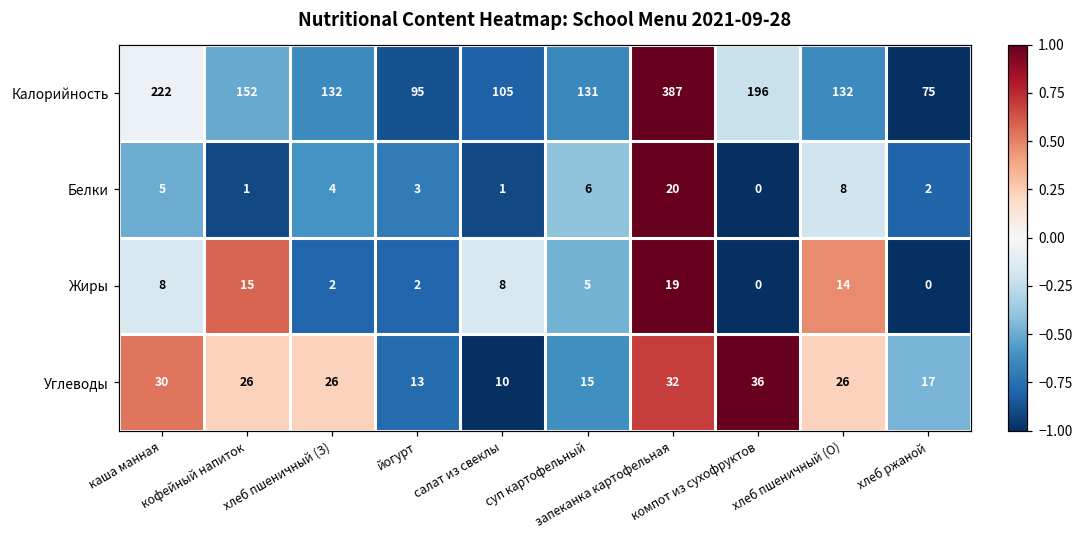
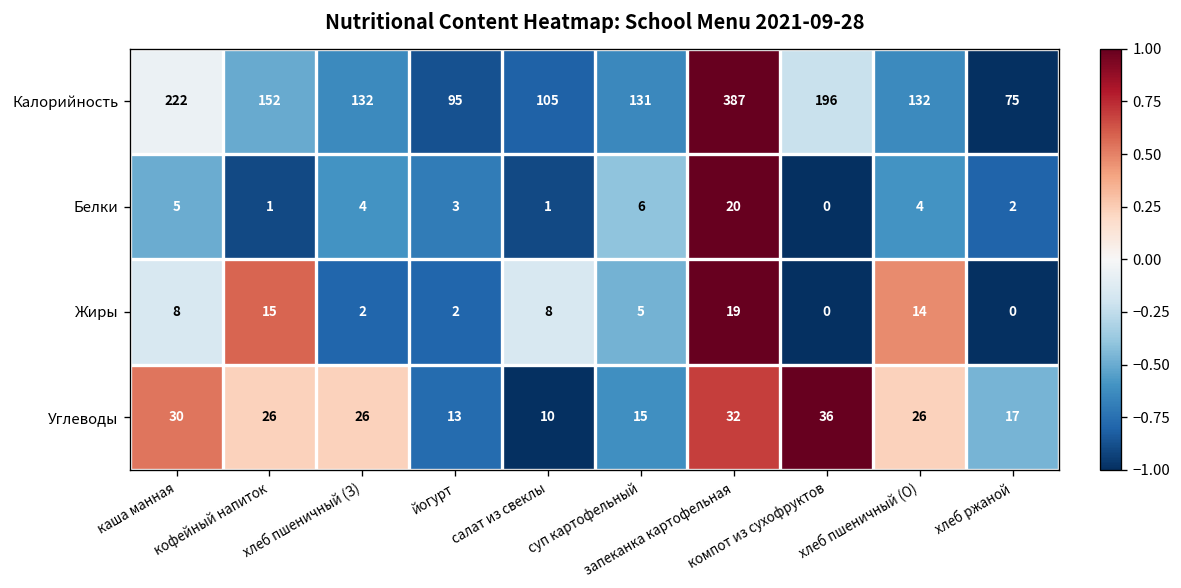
Белки, хлеб пшеничный (О): 8 -> 4
